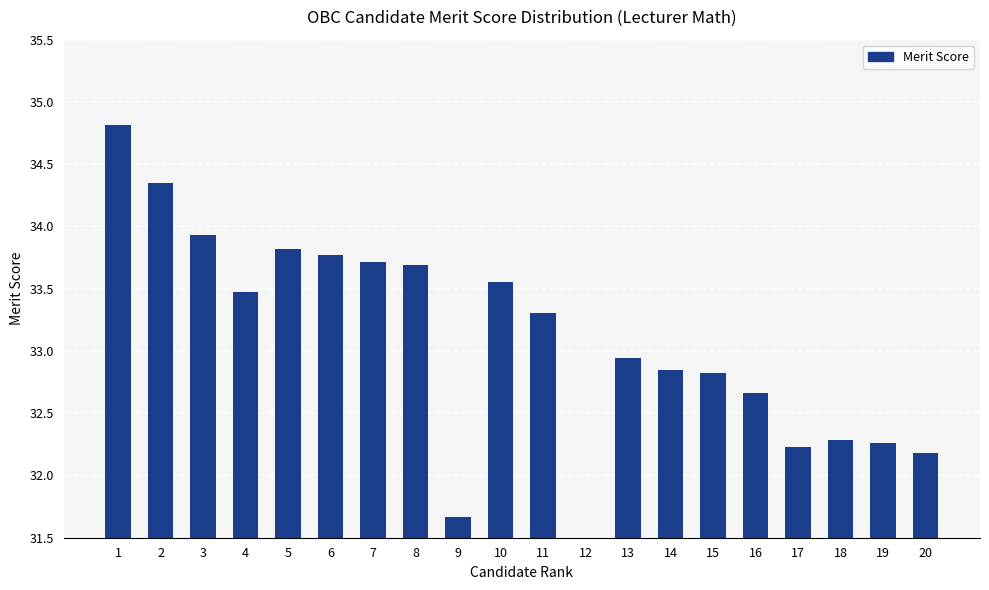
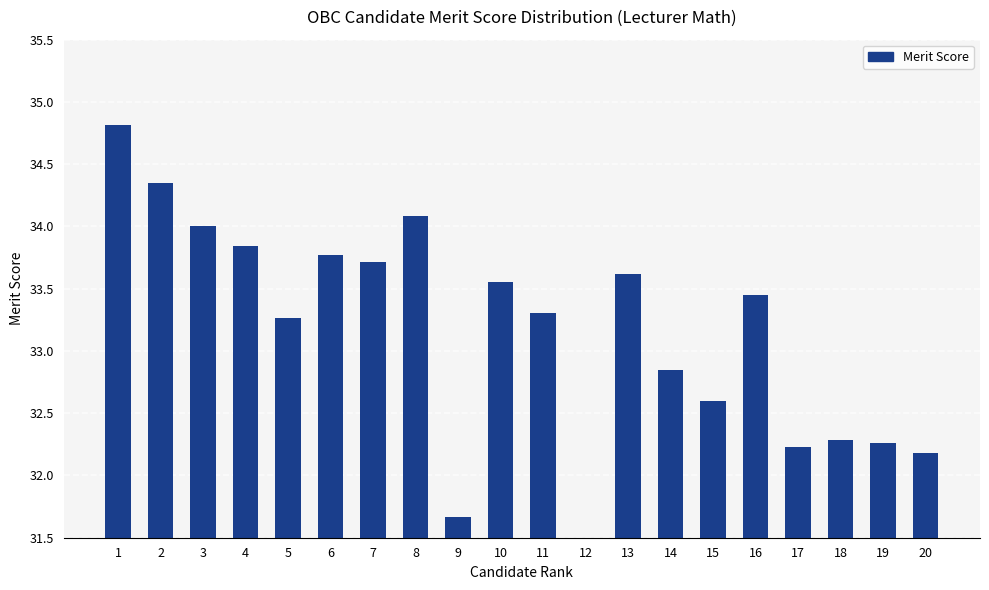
3: 33.93 -> 34.00
4: 33.47 -> 33.85
5: 33.82 -> 33.27
8: 33.69 -> 34.09
13: 32.95 -> 33.62
15: 32.82 -> 32.60
16: 32.66 -> 33.45
